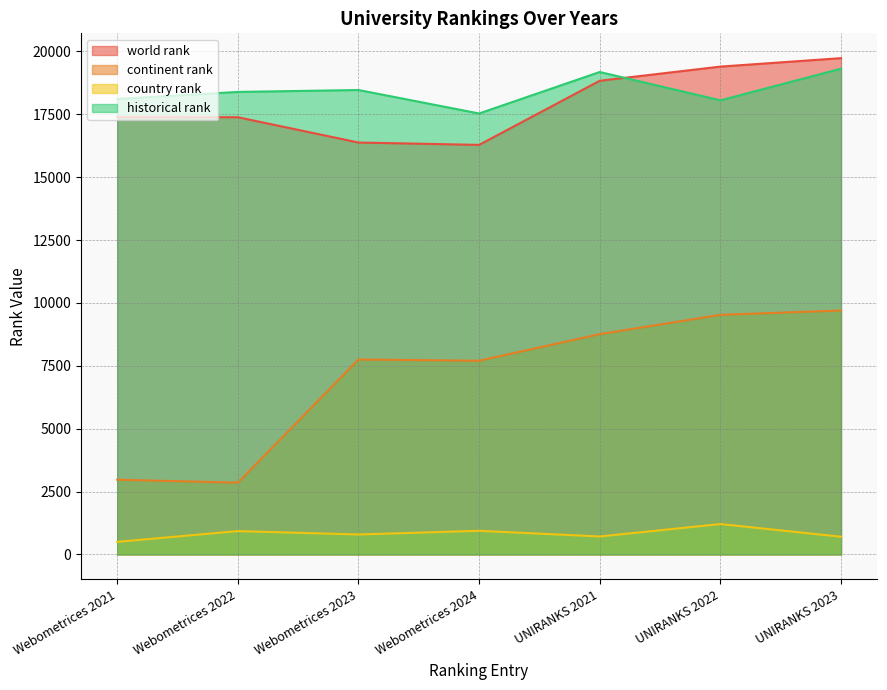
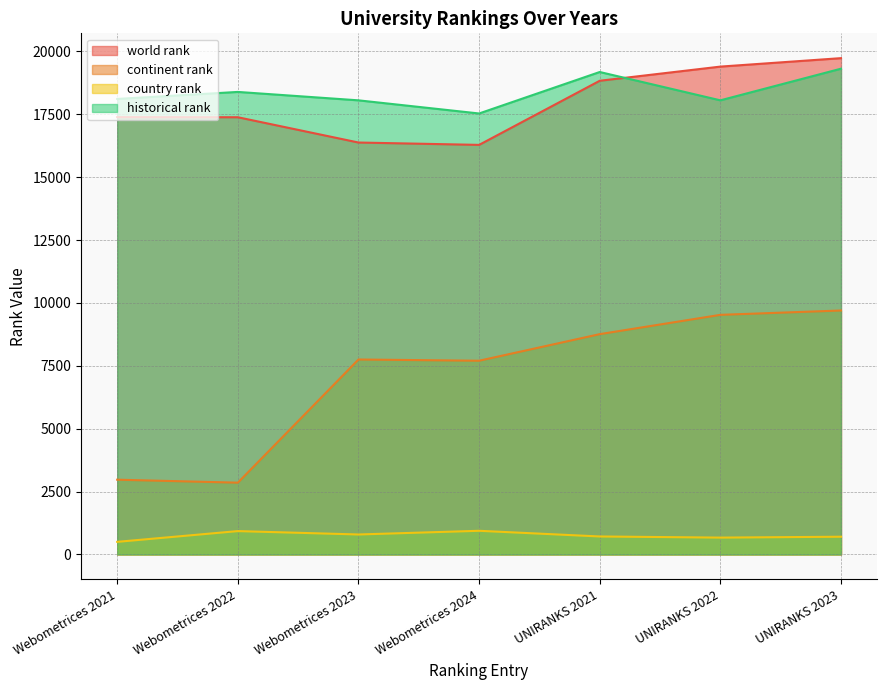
historical rank, Webometrices 2023: 18500 -> 18100
country rank, UNIRANKS 2022: 1200 -> 700
